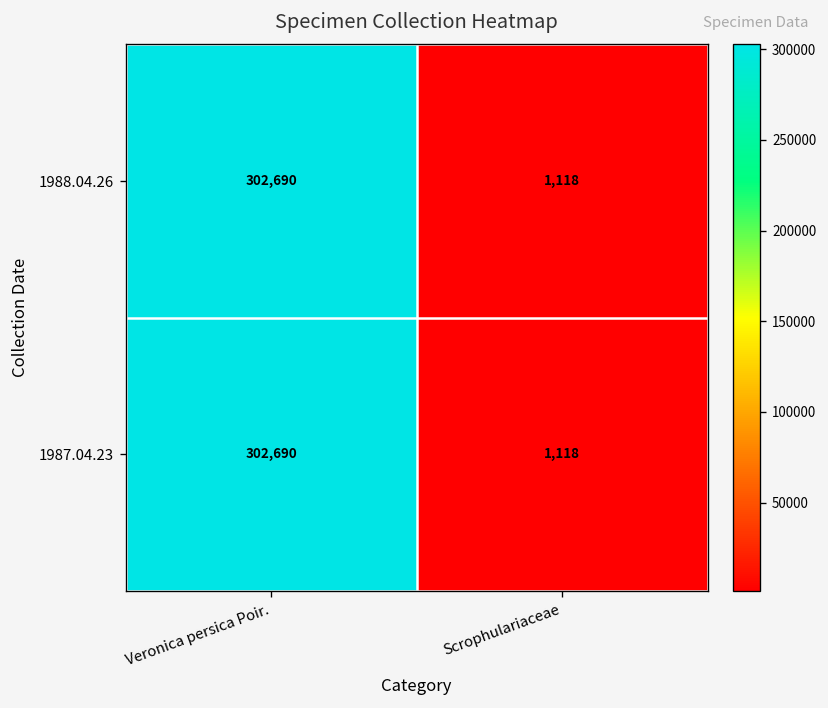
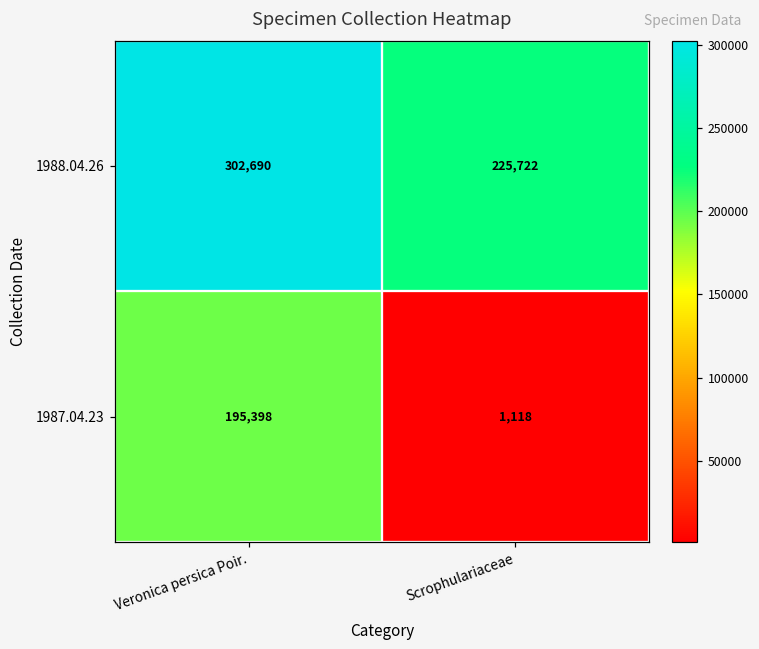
1988.04.26, Scrophulariaceae: 1,118 -> 225,722
1987.04.23, Veronica persica Poir.: 302,690 -> 195,398
